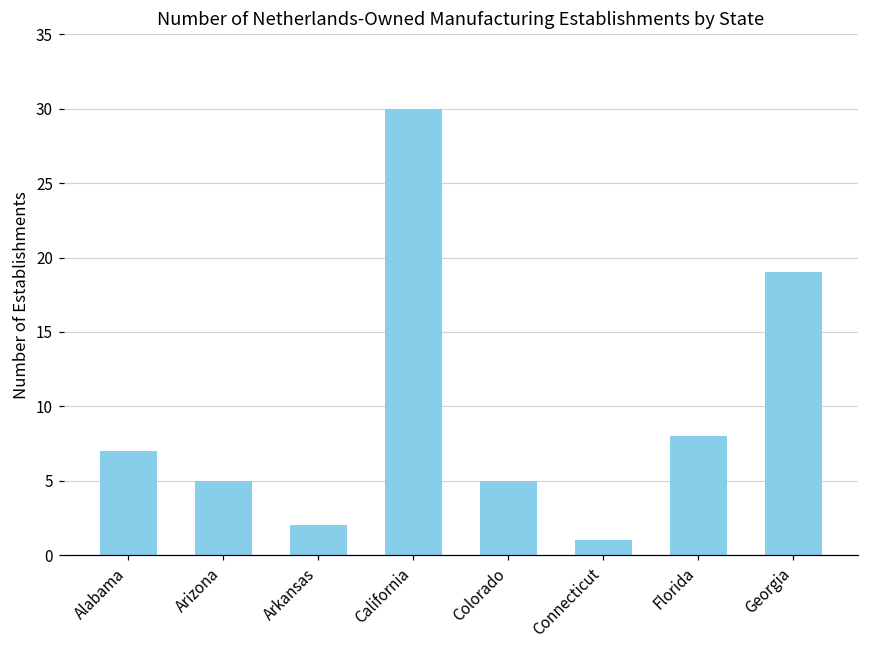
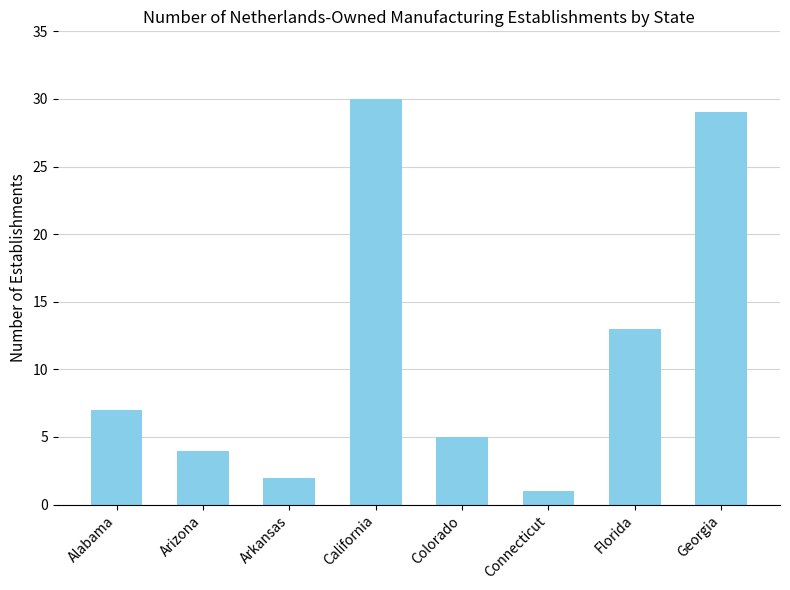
Arizona: 5 -> 4
Florida: 8 -> 13
Georgia: 19 -> 29
